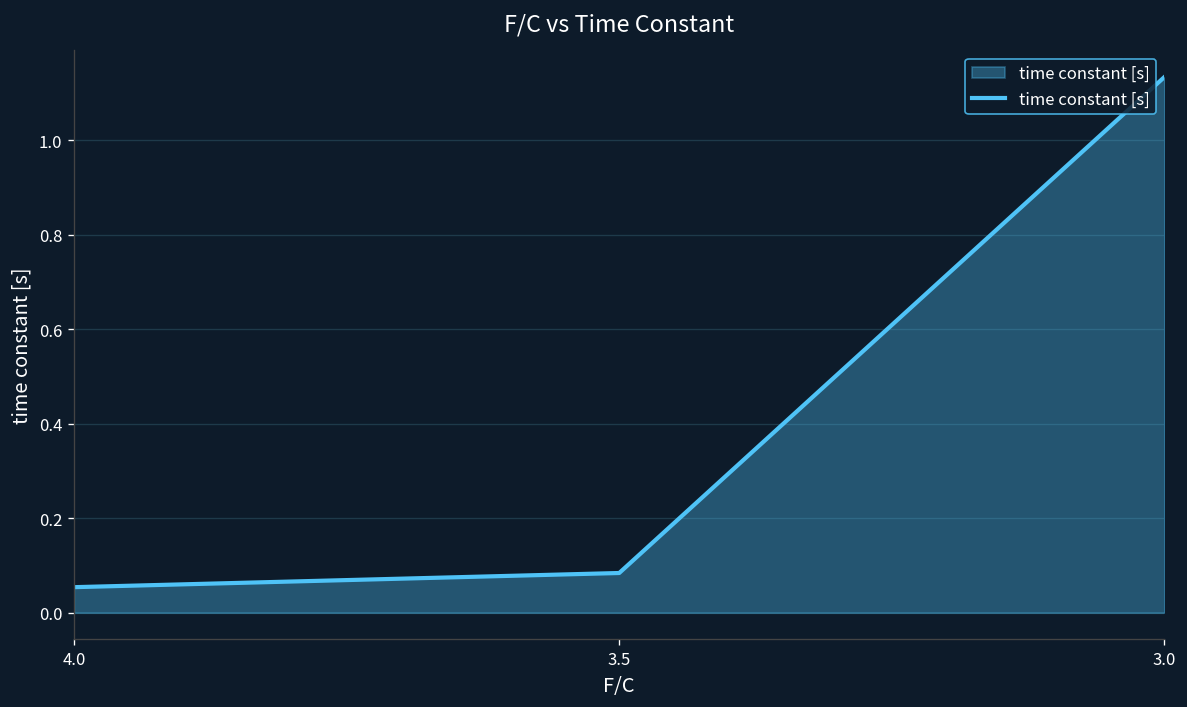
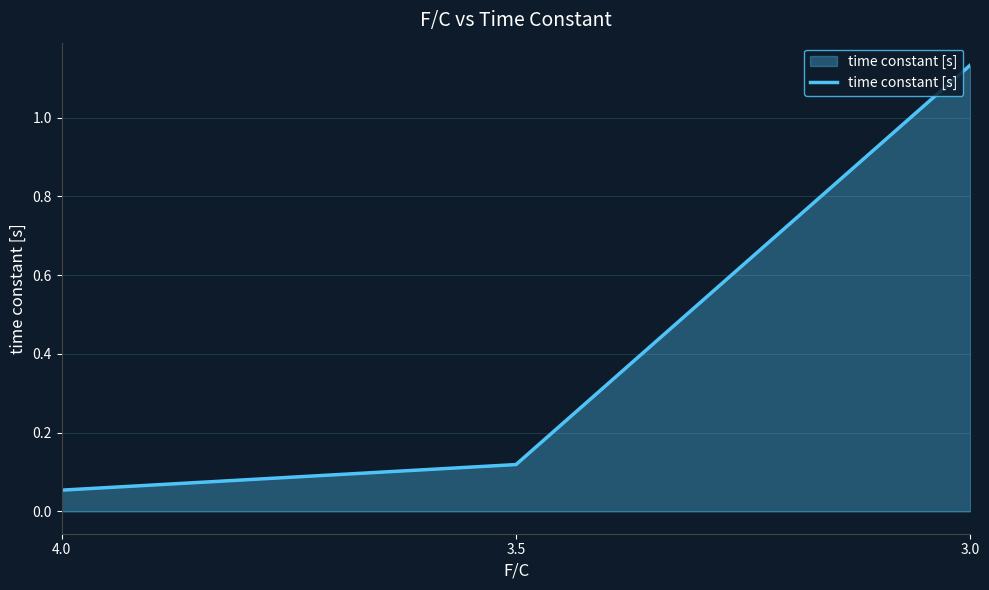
3.5: 0.08 -> 0.12
